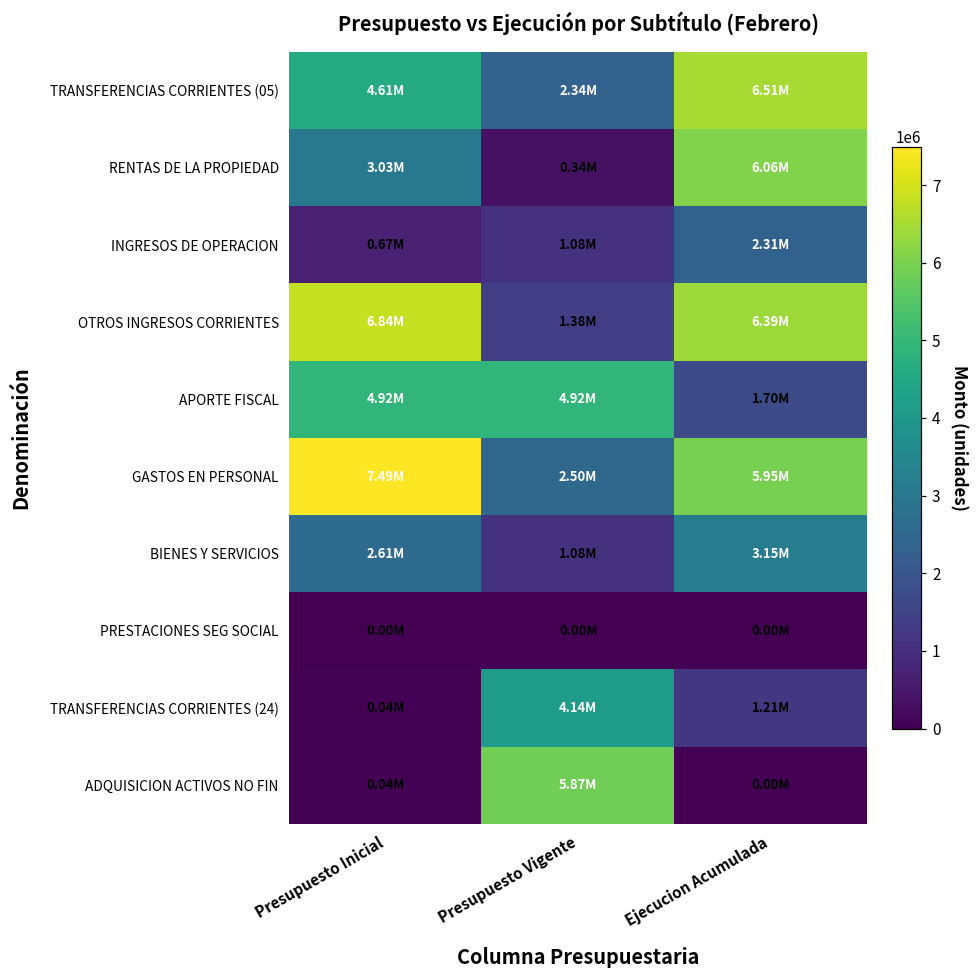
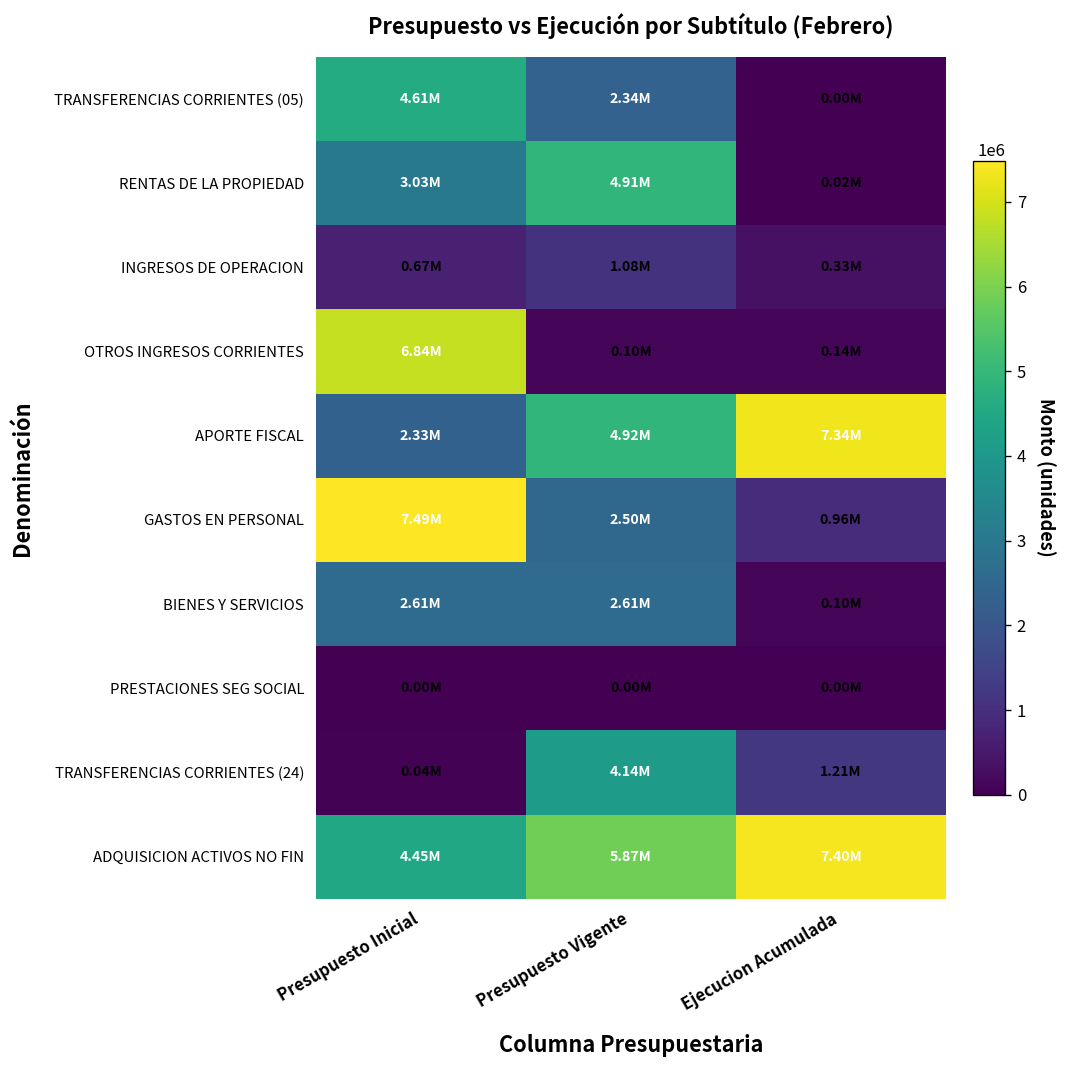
TRANSFERENCIAS CORRIENTES (05), Ejecucion Acumulada: 6.51M -> 0.00M
RENTAS DE LA PROPIEDAD, Presupuesto Vigente: 0.34M -> 4.91M
RENTAS DE LA PROPIEDAD, Ejecucion Acumulada: 6.06M -> 0.02M
INGRESOS DE OPERACION, Ejecucion Acumulada: 2.31M -> 0.33M
OTROS INGRESOS CORRIENTES, Presupuesto Vigente: 1.38M -> 0.10M
OTROS INGRESOS CORRIENTES, Ejecucion Acumulada: 6.39M -> 0.14M
APORTE FISCAL, Presupuesto Inicial: 4.92M -> 2.33M
APORTE FISCAL, Ejecucion Acumulada: 1.70M -> 7.34M
GASTOS EN PERSONAL, Ejecucion Acumulada: 5.95M -> 0.96M
BIENES Y SERVICIOS, Presupuesto Vigente: 1.08M -> 2.61M
BIENES Y SERVICIOS, Ejecucion Acumulada: 3.15M -> 0.10M
ADQUISICION ACTIVOS NO FIN, Presupuesto Inicial: 0.04M -> 4.45M
ADQUISICION ACTIVOS NO FIN, Ejecucion Acumulada: 0.00M -> 7.40M
